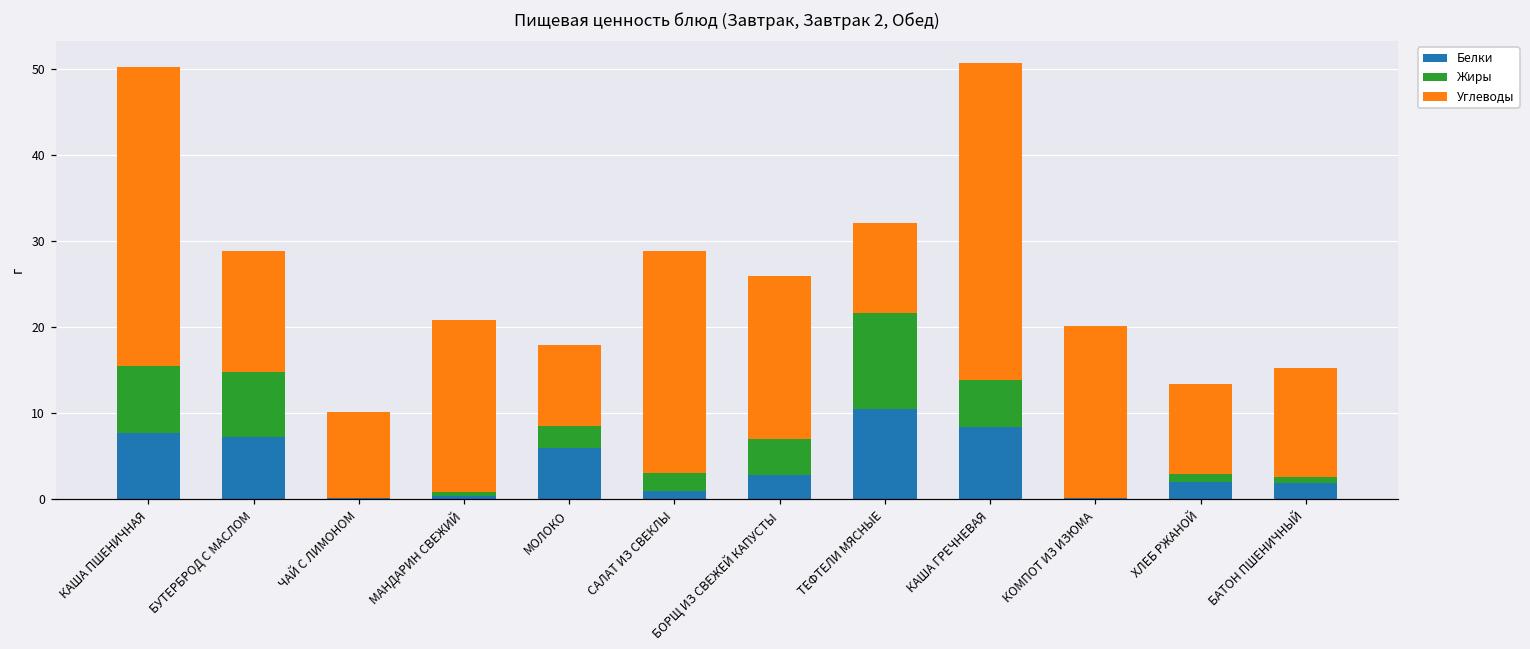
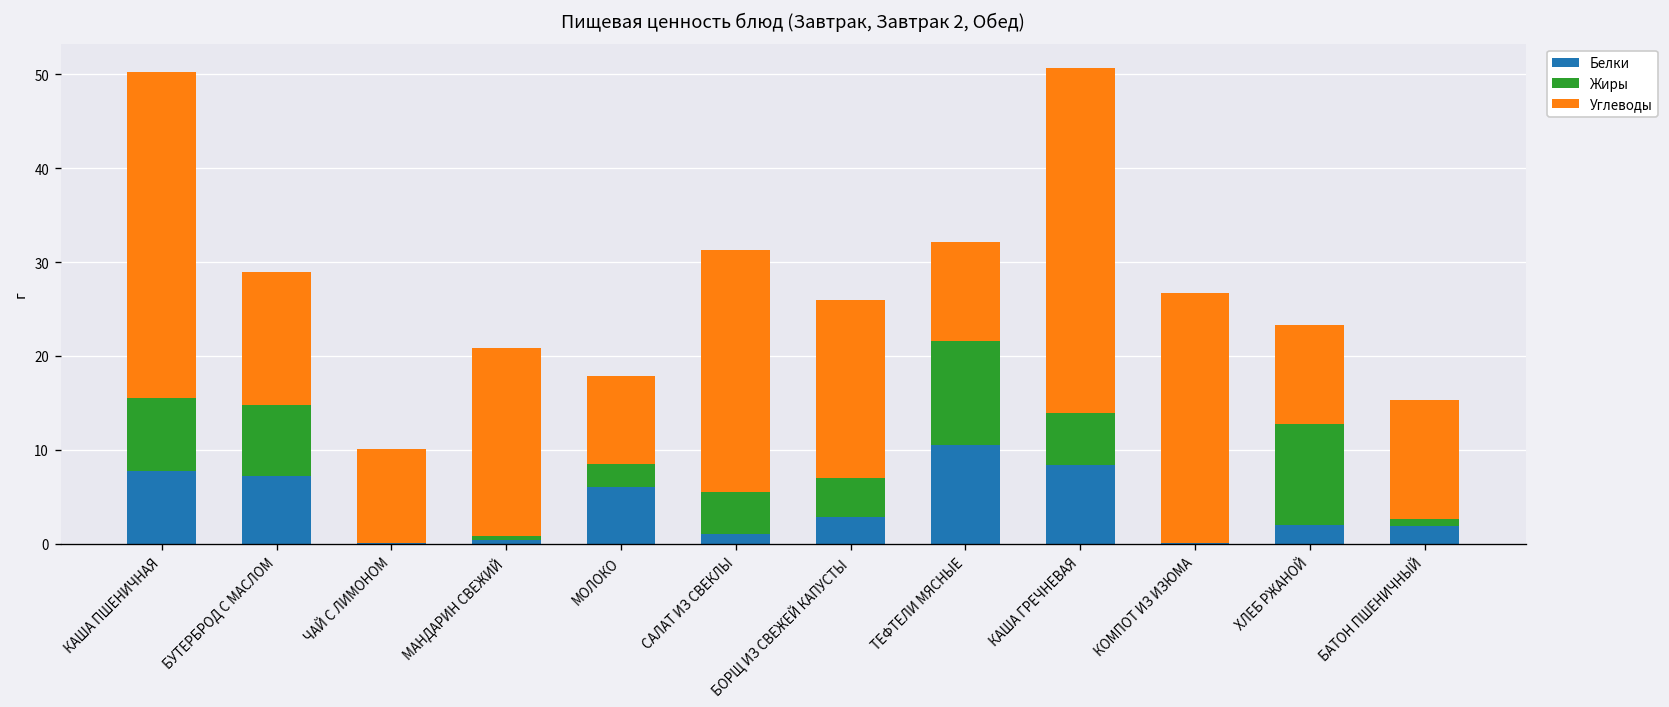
Жиры, САЛАТ ИЗ СВЕКЛЫ: 2 -> 4
Углеводы, КОМПОТ ИЗ ИЗЮМА: 20 -> 27
Жиры, ХЛЕБ РЖАНОЙ: 1 -> 11
